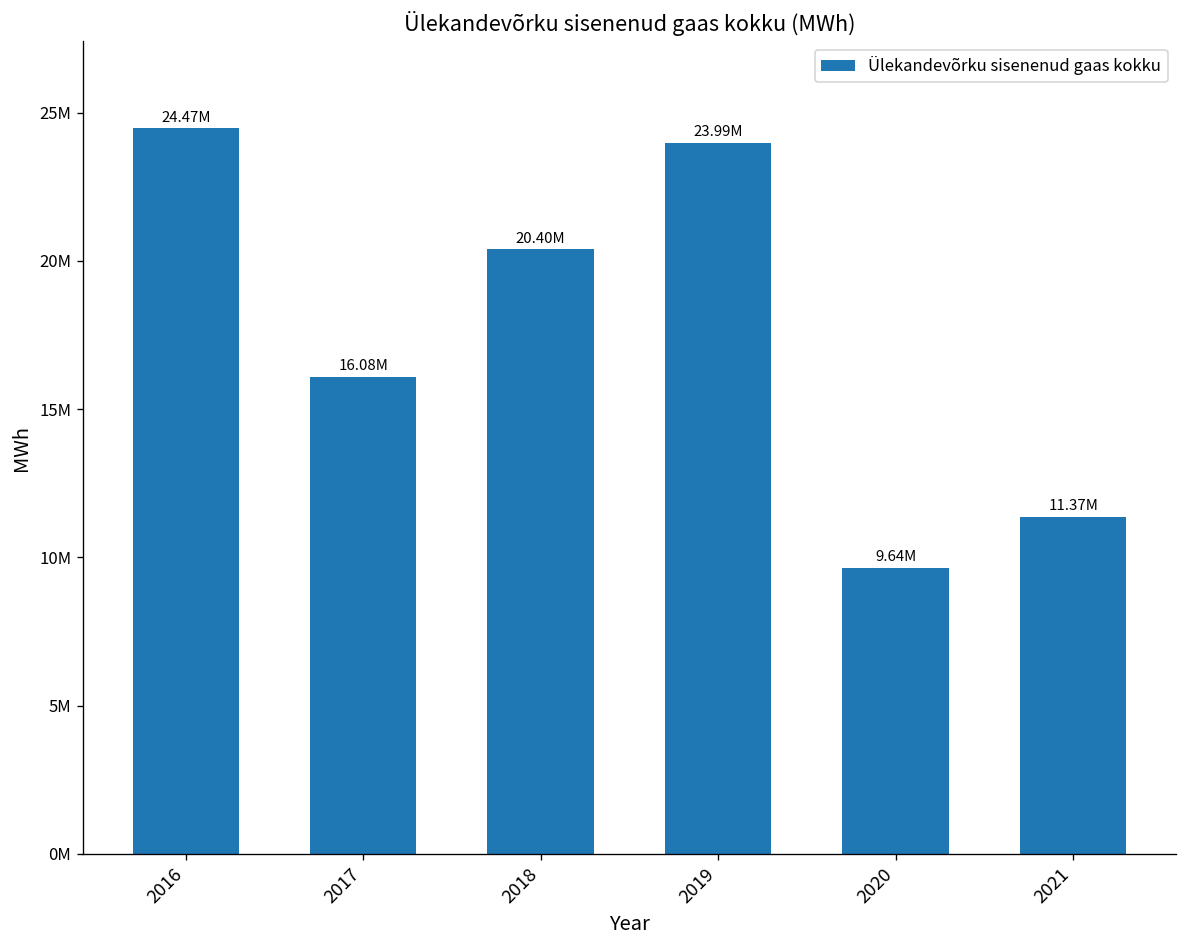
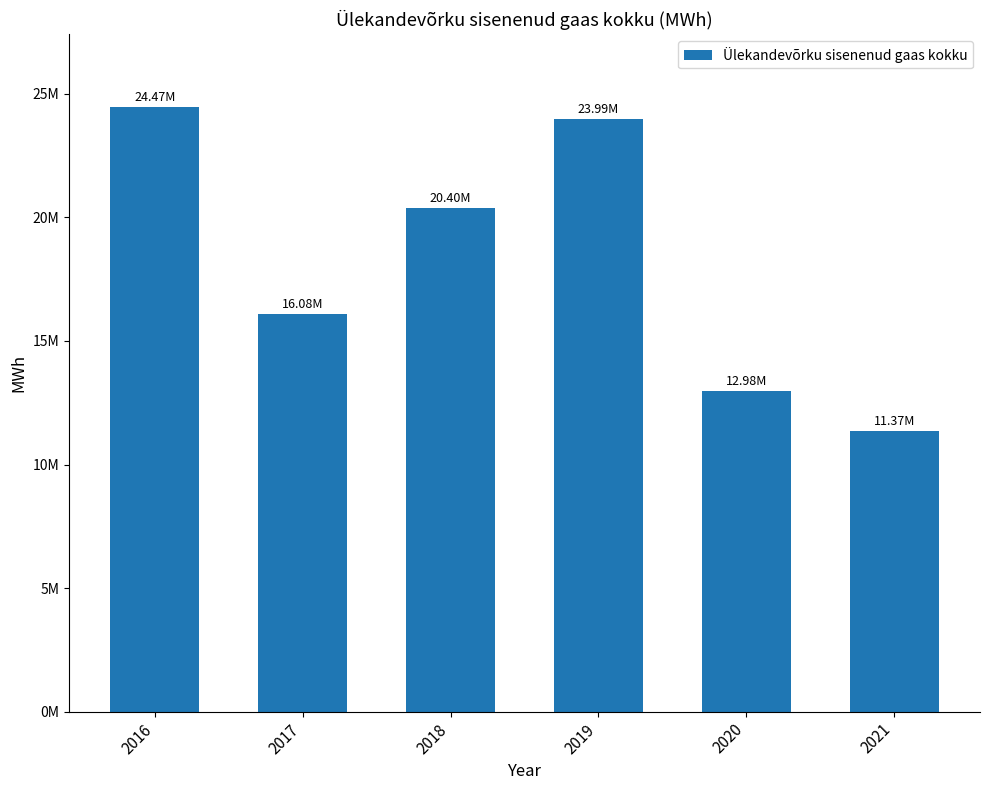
2020: 9.64M -> 12.98M
